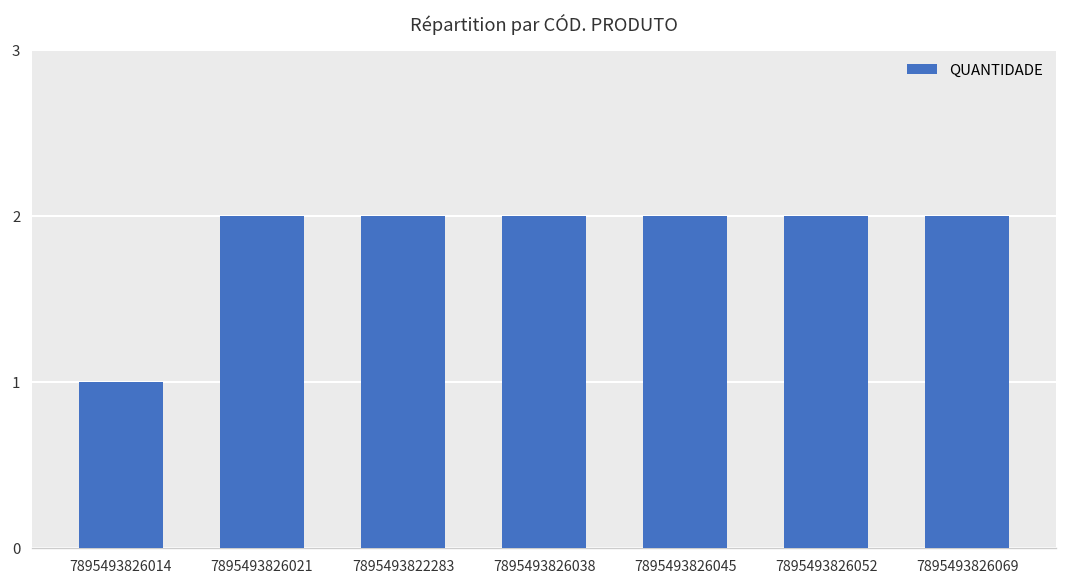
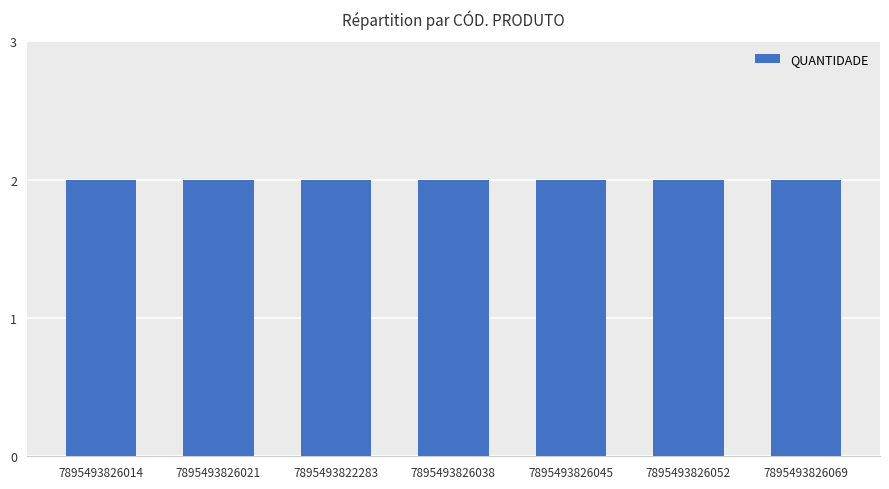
7895493826014: 1 -> 2
